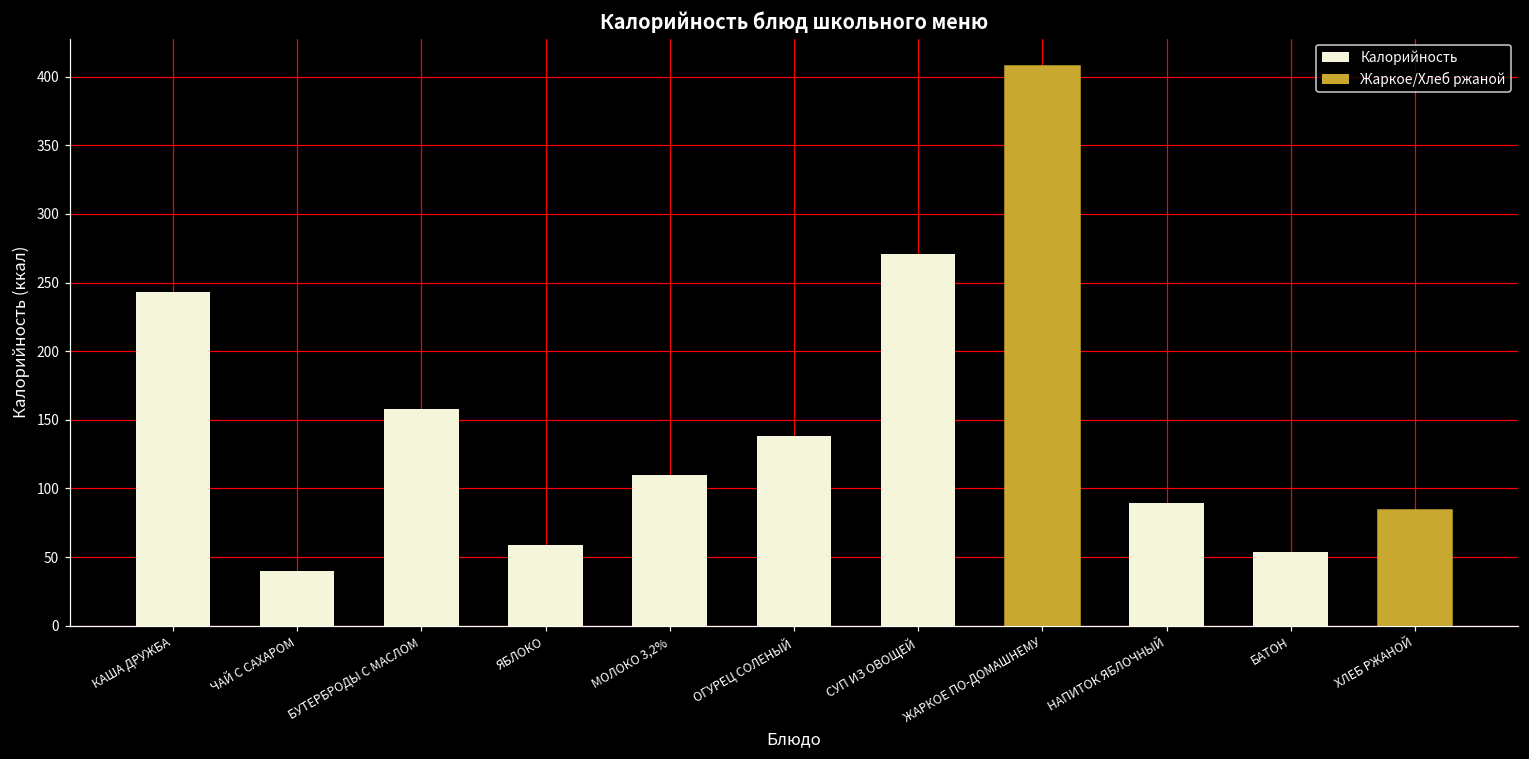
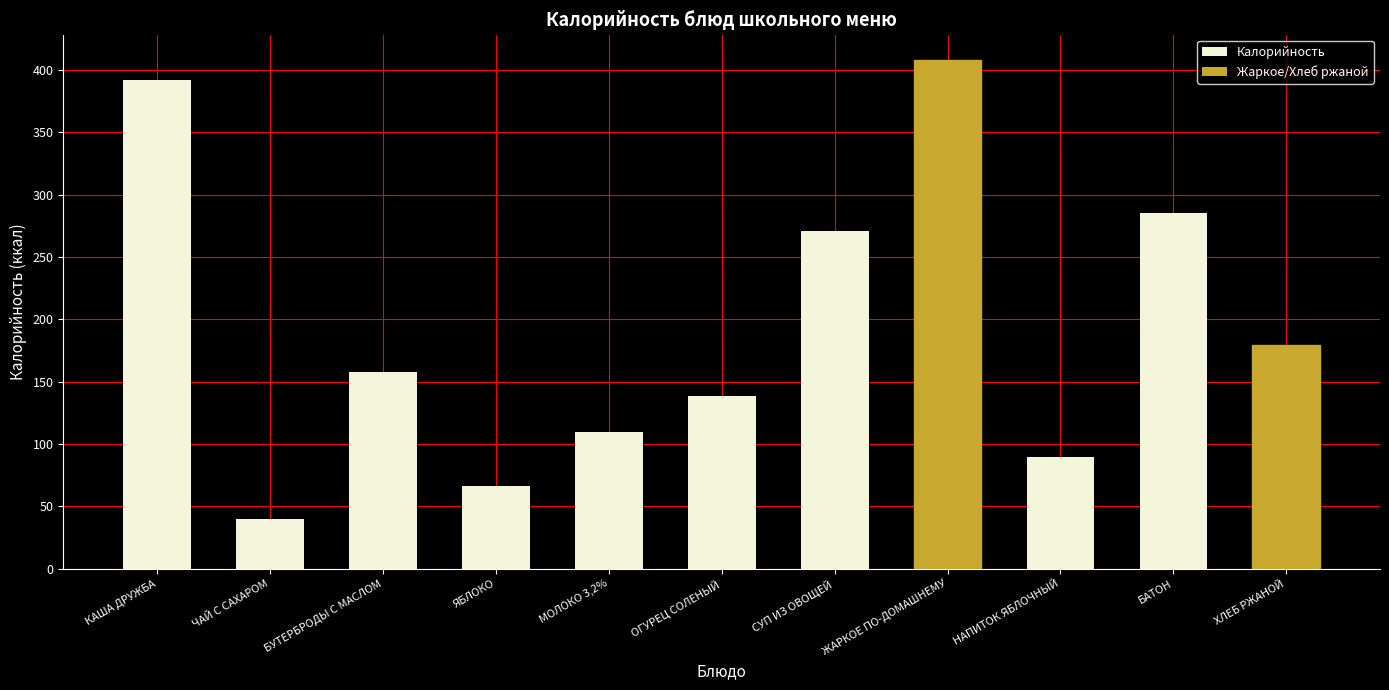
КАША ДРУЖБА: 243 -> 392
ЯБЛОКО: 59 -> 66
БАТОН: 54 -> 285
ХЛЕБ РЖАНОЙ: 84 -> 180
